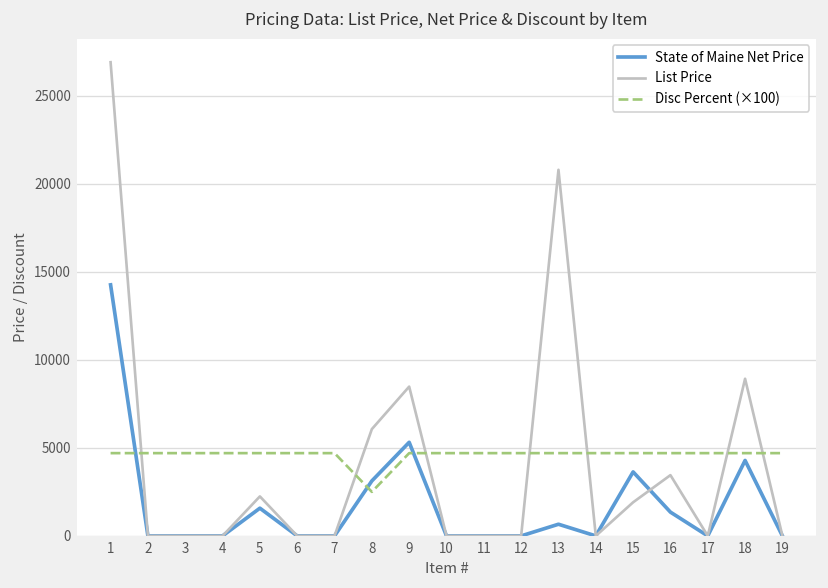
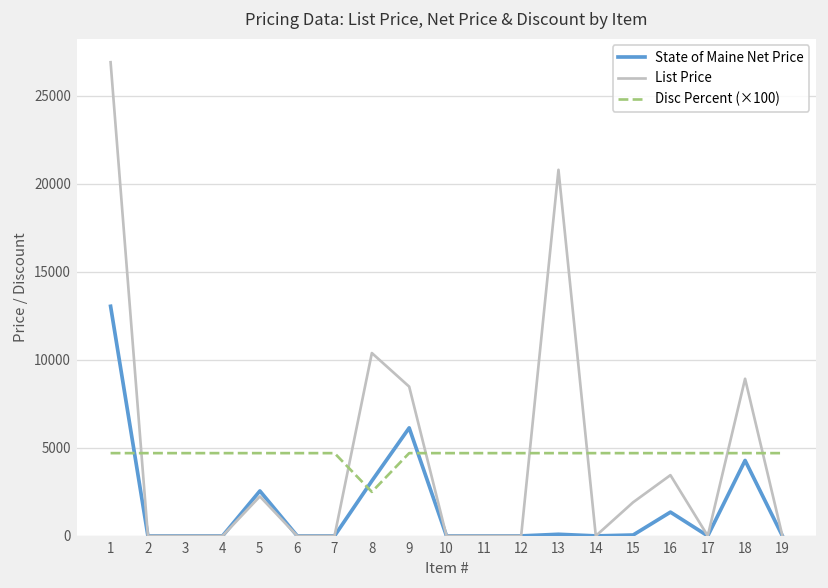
State of Maine Net Price, 1: 14300 -> 13000
State of Maine Net Price, 5: 1600 -> 2600
List Price, 8: 6100 -> 10400
State of Maine Net Price, 9: 5300 -> 6100
State of Maine Net Price, 13: 700 -> 100
State of Maine Net Price, 15: 3600 -> 100
